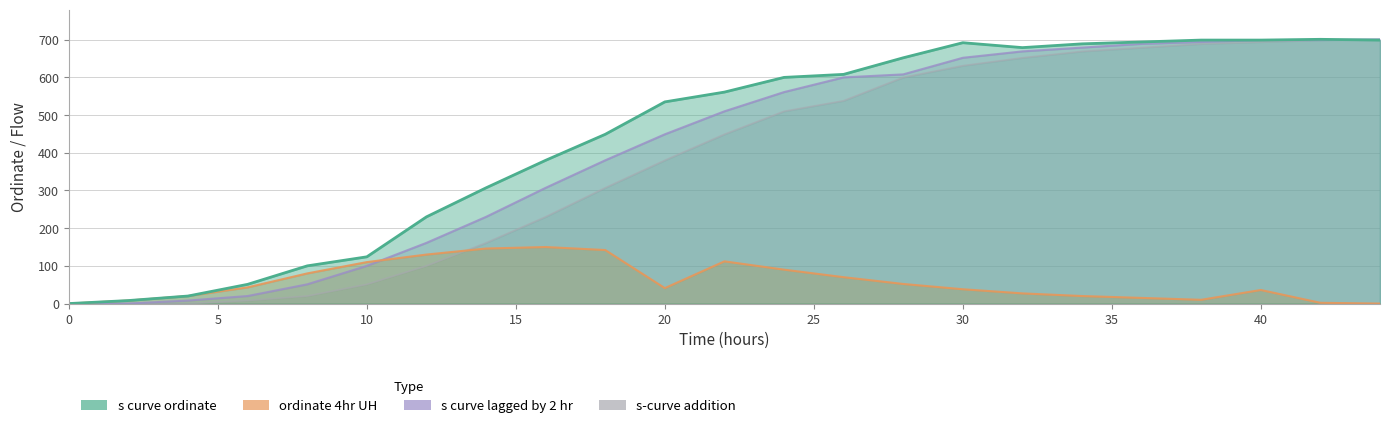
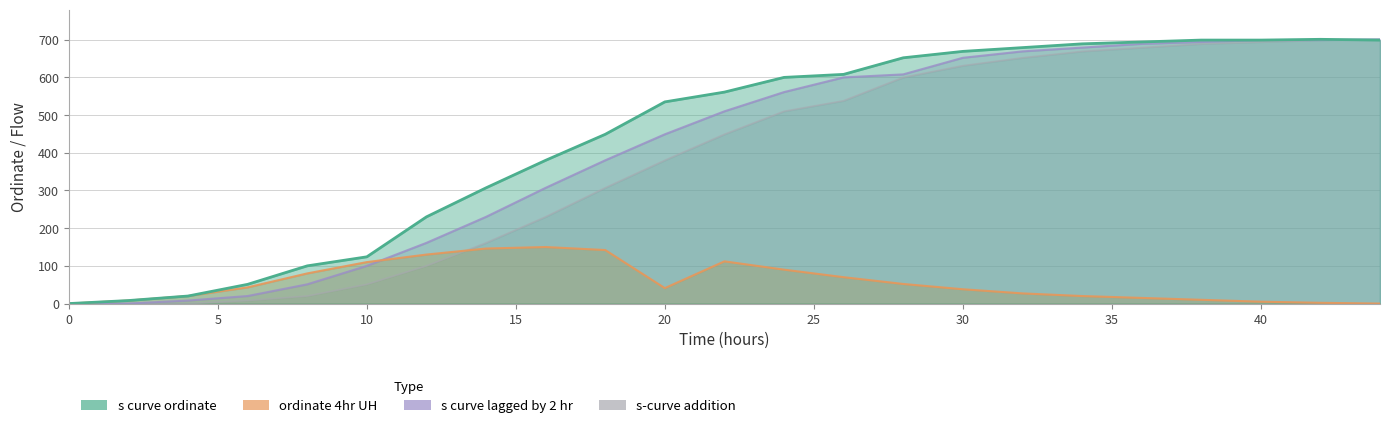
s curve ordinate, 30: 690 -> 670
ordinate 4hr UH, 40: 40 -> 10
